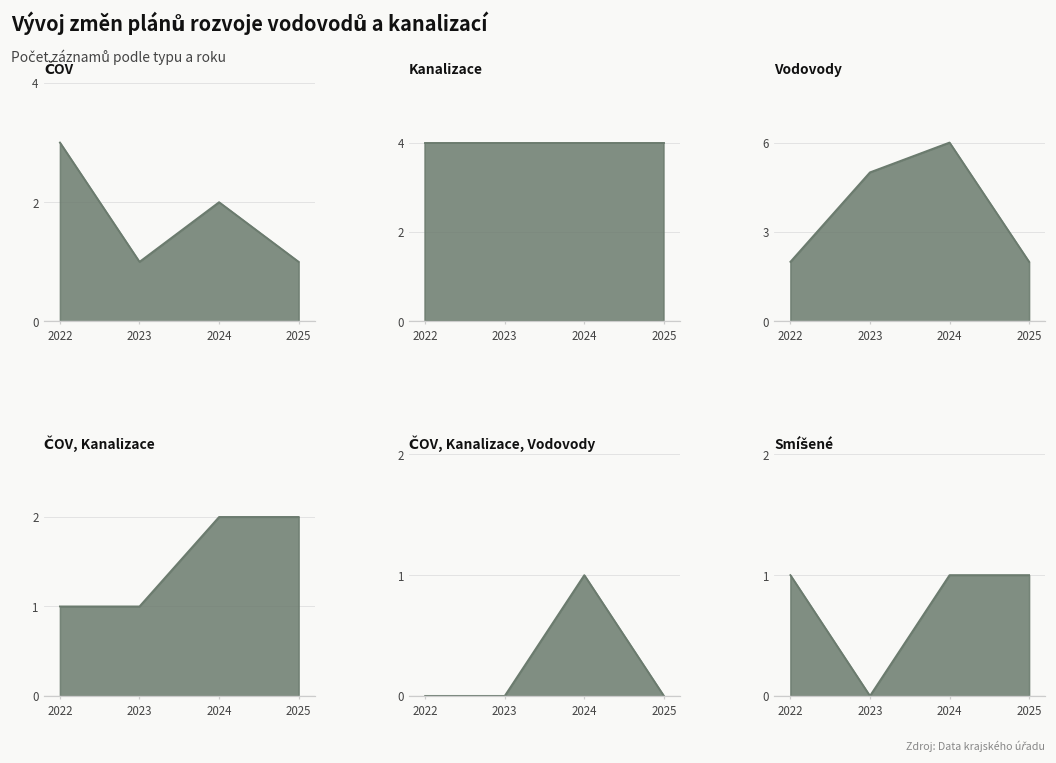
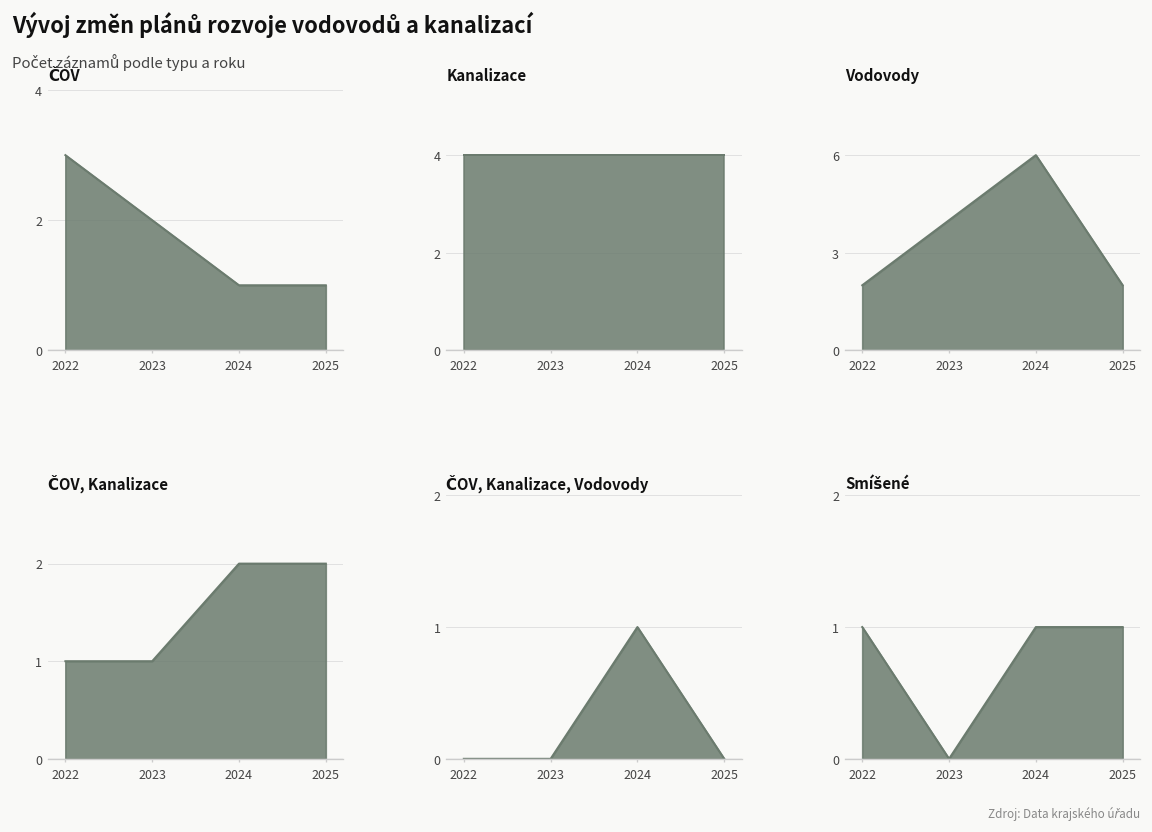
ČOV, 2023: 1 -> 2
ČOV, 2024: 2 -> 1
Vodovody, 2023: 5 -> 4
